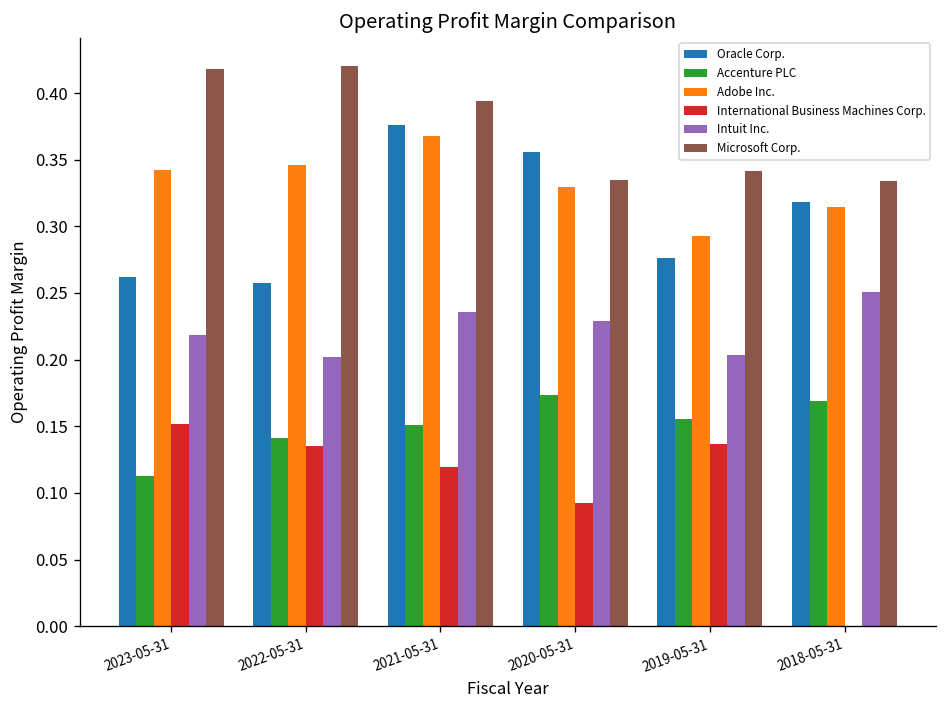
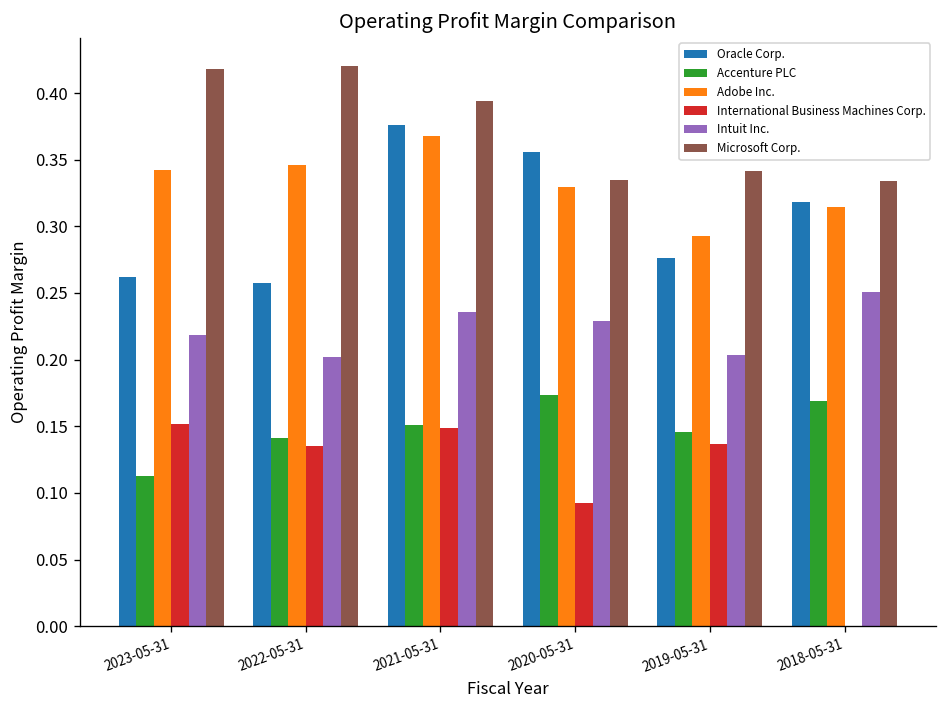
International Business Machines Corp., 2021-05-31: 0.120 -> 0.149
Accenture PLC, 2019-05-31: 0.155 -> 0.146
